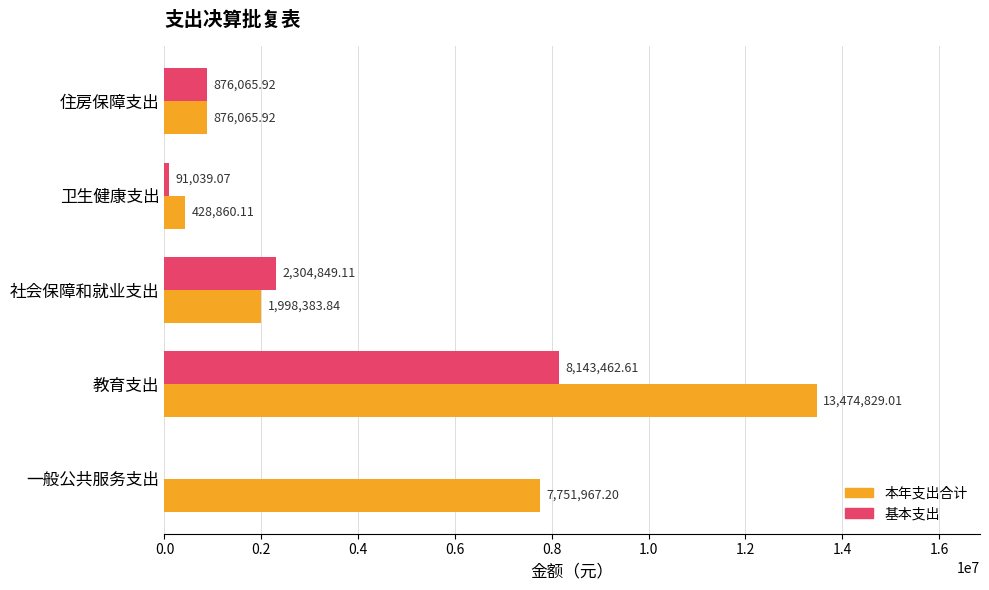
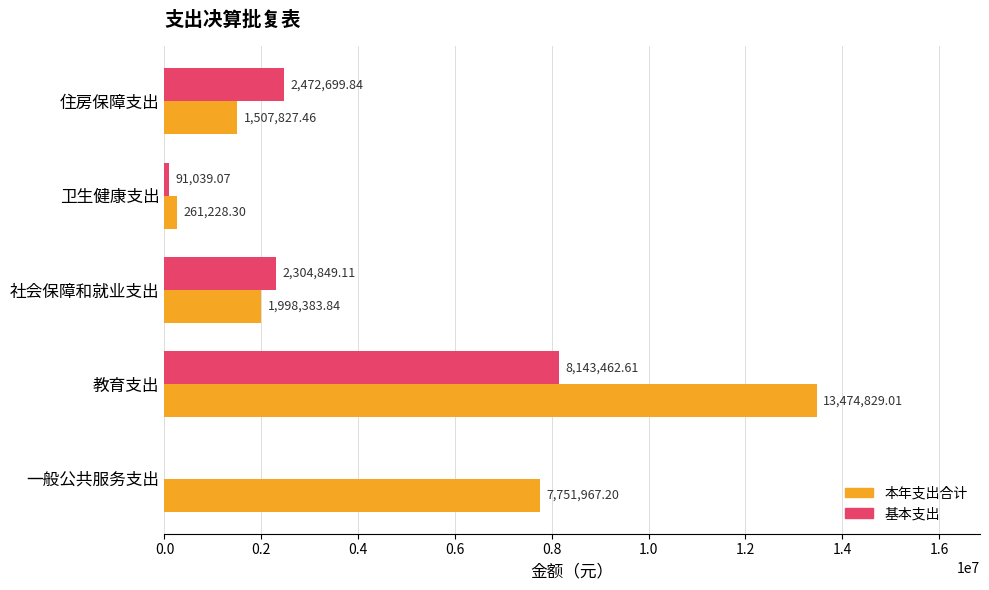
基本支出, 住房保障支出: 876,065.92 -> 2,472,699.84
本年支出合计, 住房保障支出: 876,065.92 -> 1,507,827.46
本年支出合计, 卫生健康支出: 428,860.11 -> 261,228.30
